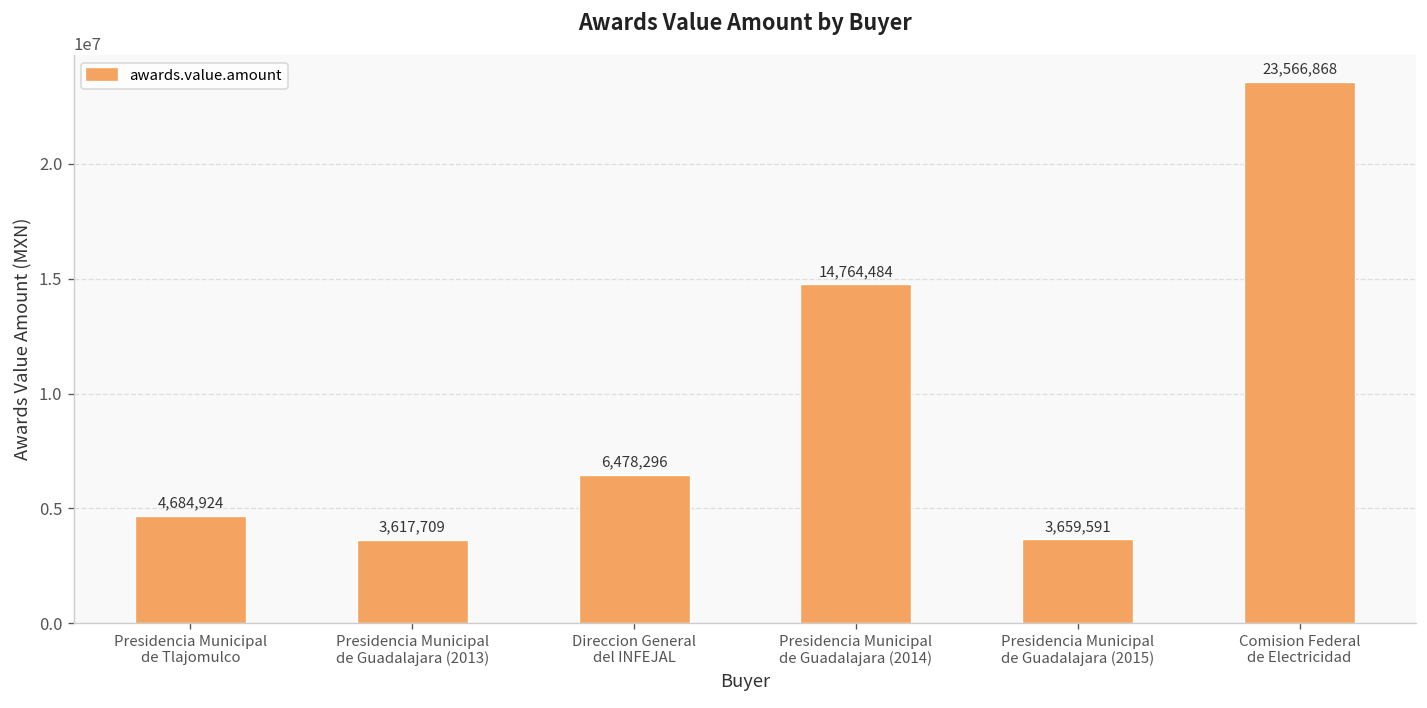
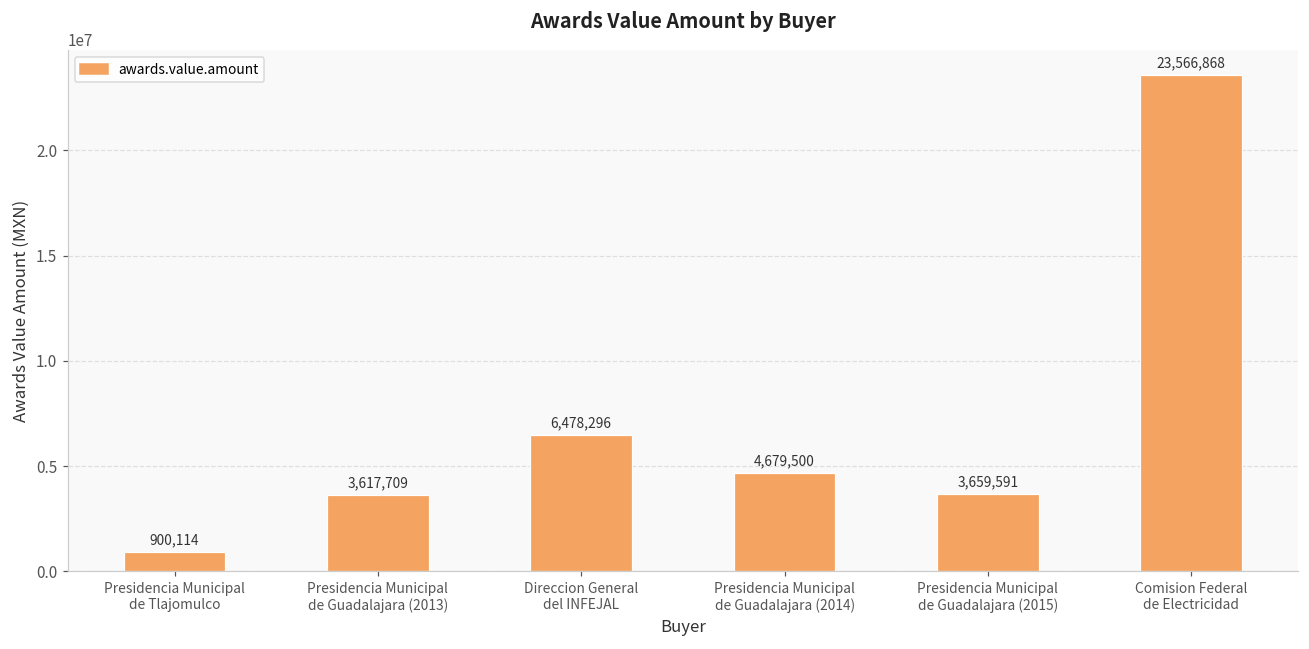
Presidencia Municipal de Tlajomulco: 4,684,924 -> 900,114
Presidencia Municipal de Guadalajara (2014): 14,764,484 -> 4,679,500
